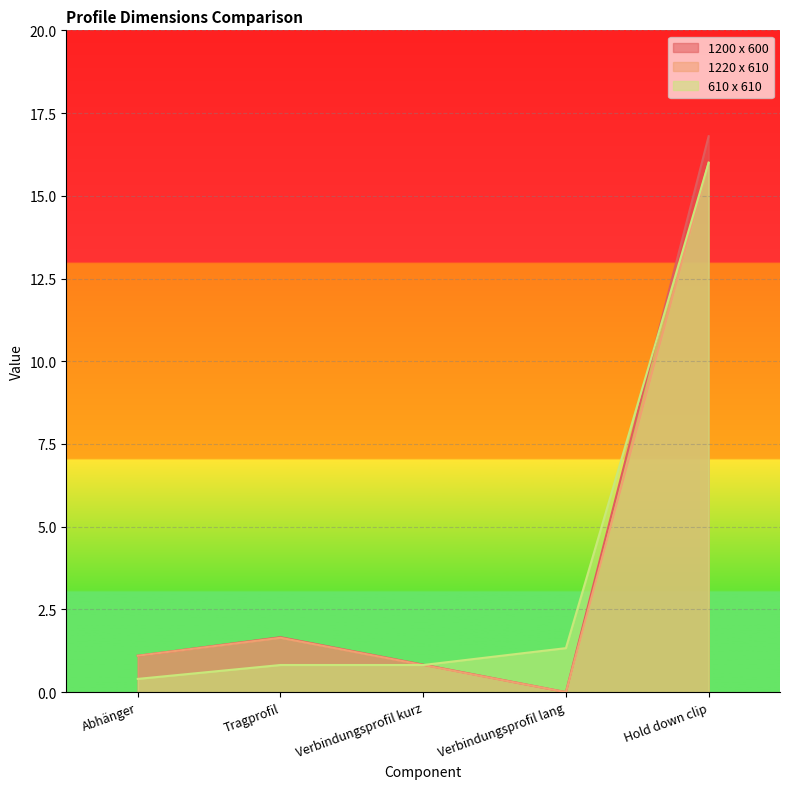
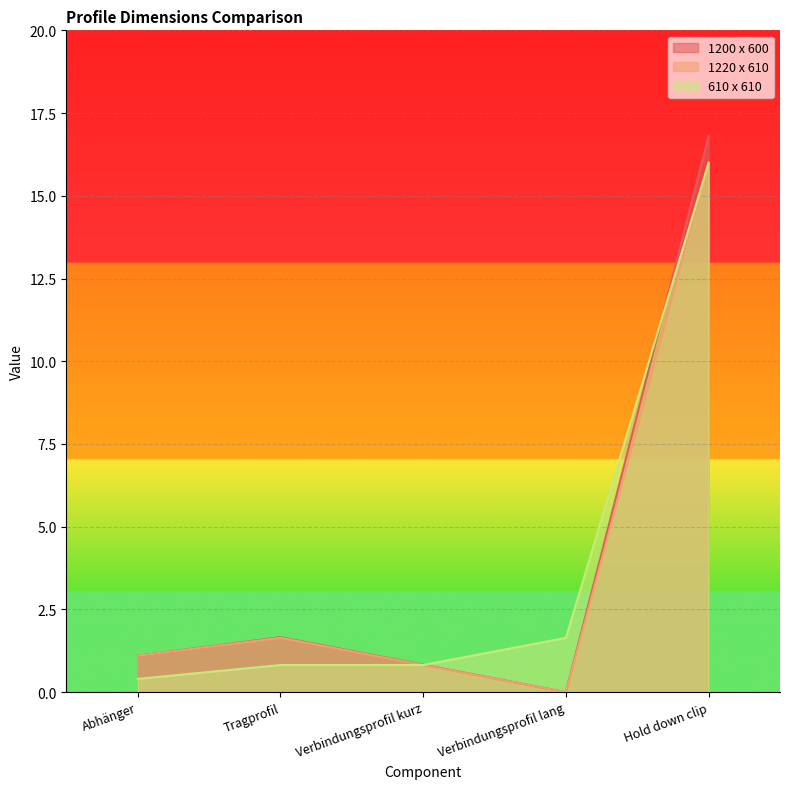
610 x 610, Verbindungsprofil lang: 1.3 -> 1.6
